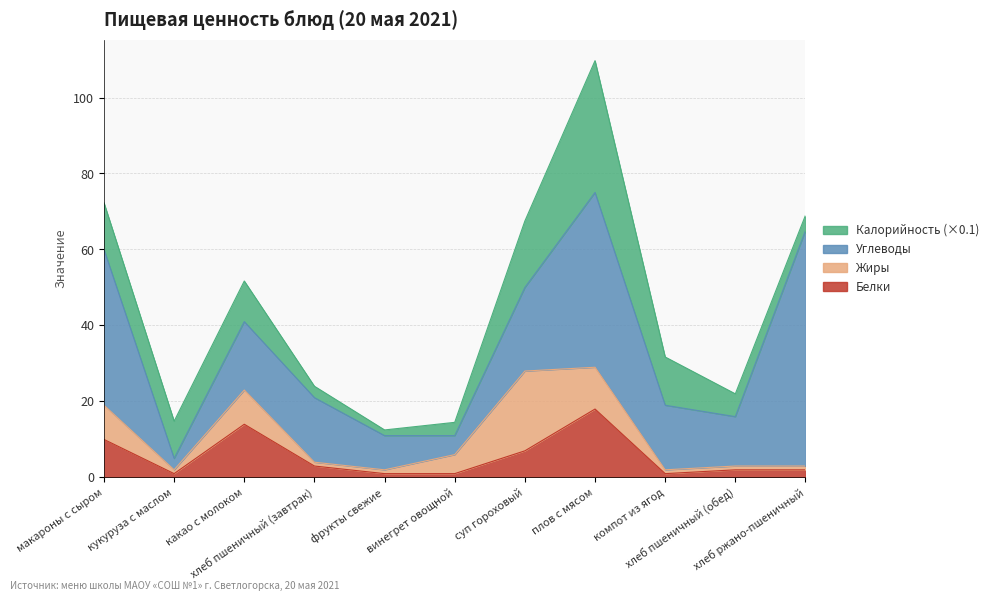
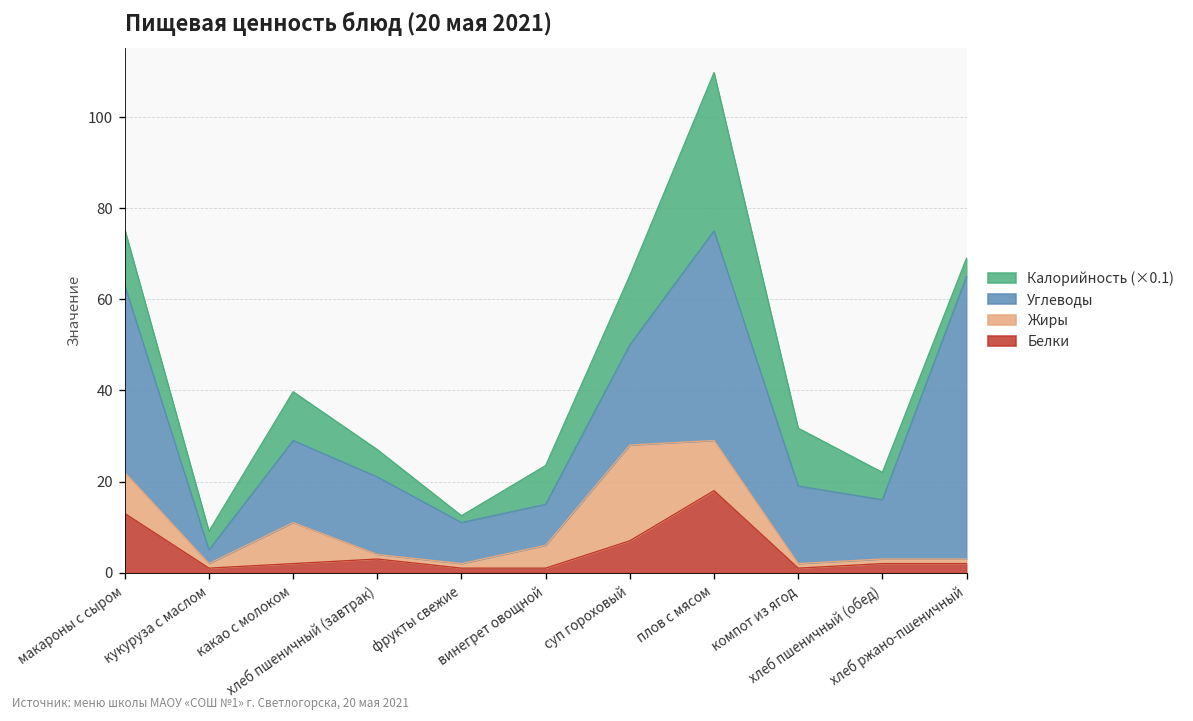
Белки, макароны с сыром: 10 -> 13
Калорийность (×0.1), кукуруза с маслом: 10 -> 4
Белки, какао с молоком: 14 -> 2
Калорийность (×0.1), хлеб пшеничный (завтрак): 3 -> 6
Углеводы, винегрет овощной: 5 -> 9
Калорийность (×0.1), винегрет овощной: 4 -> 9
Калорийность (×0.1), суп гороховый: 18 -> 15
